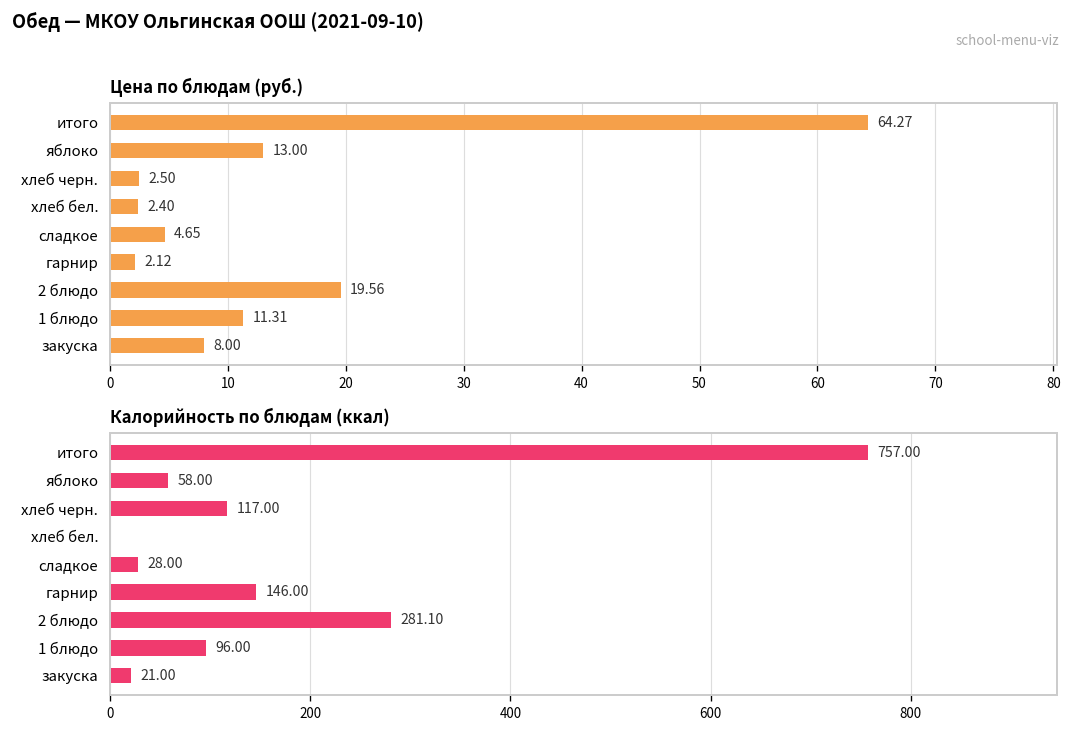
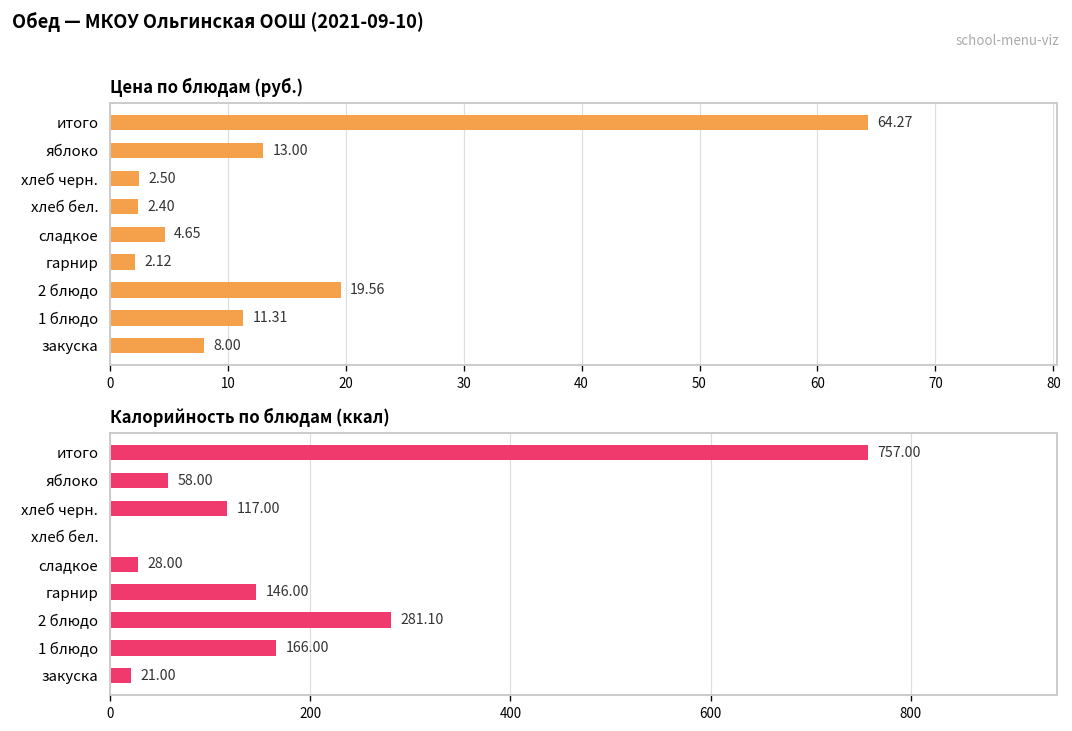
Калорийность по блюдам (ккал), 1 блюдо: 96.00 -> 166.00
